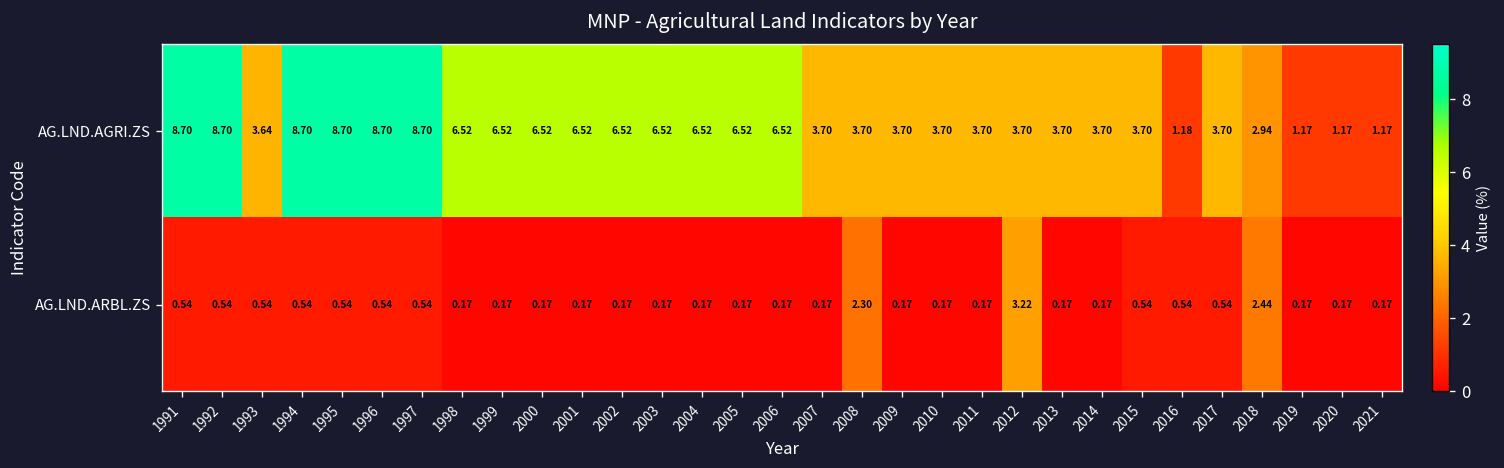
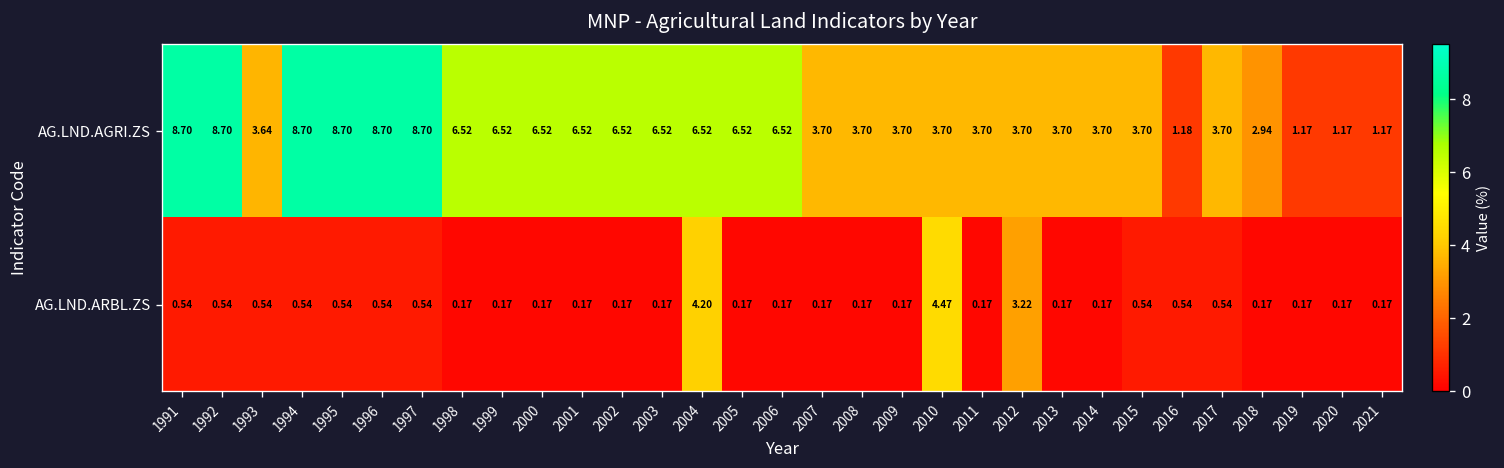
AG.LND.ARBL.ZS, 2004: 0.17 -> 4.20
AG.LND.ARBL.ZS, 2008: 2.30 -> 0.17
AG.LND.ARBL.ZS, 2010: 0.17 -> 4.47
AG.LND.ARBL.ZS, 2018: 2.44 -> 0.17
